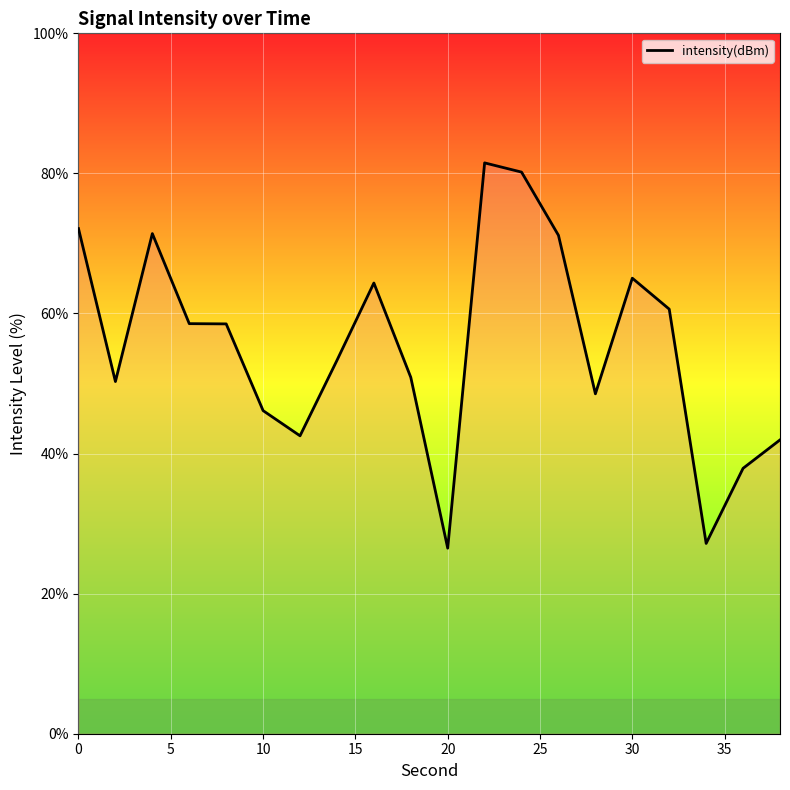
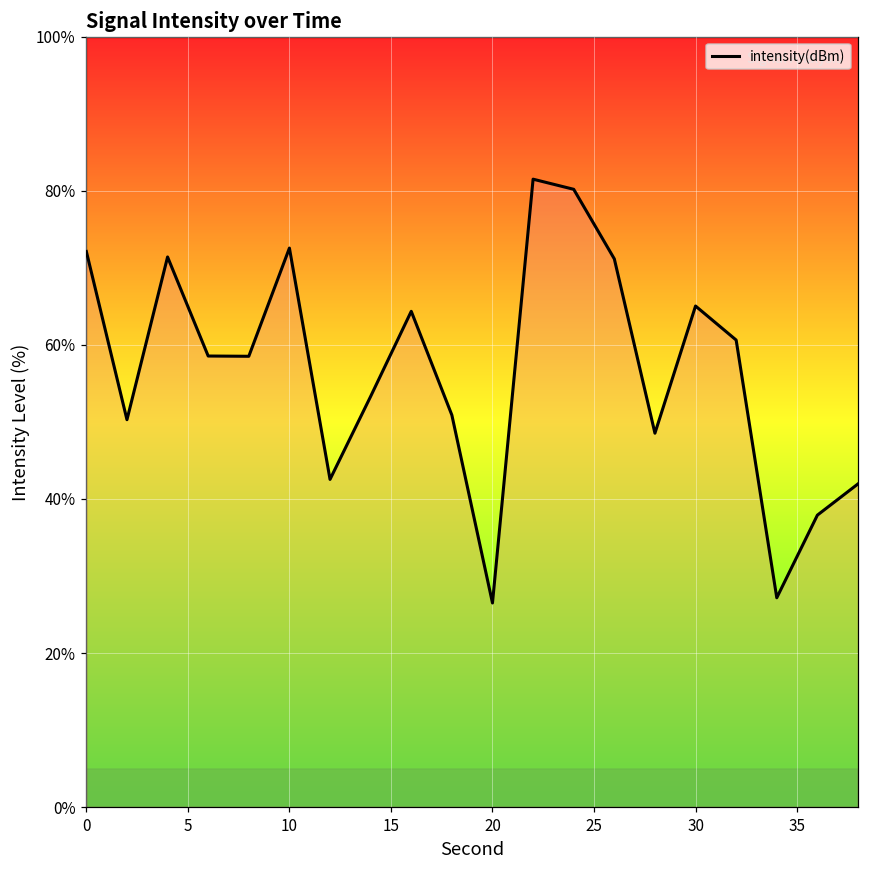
10: 46% -> 73%
